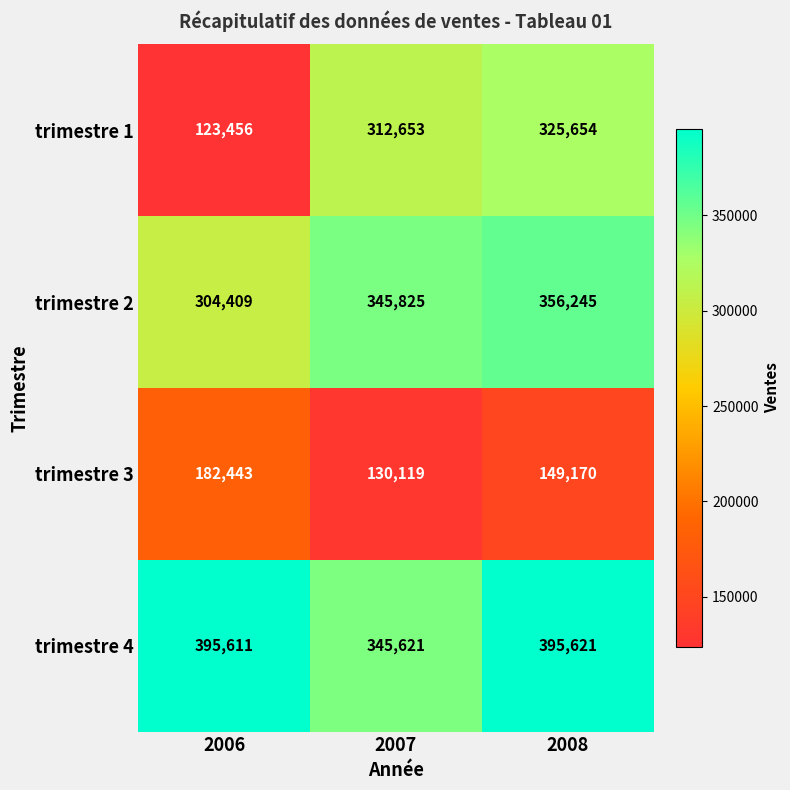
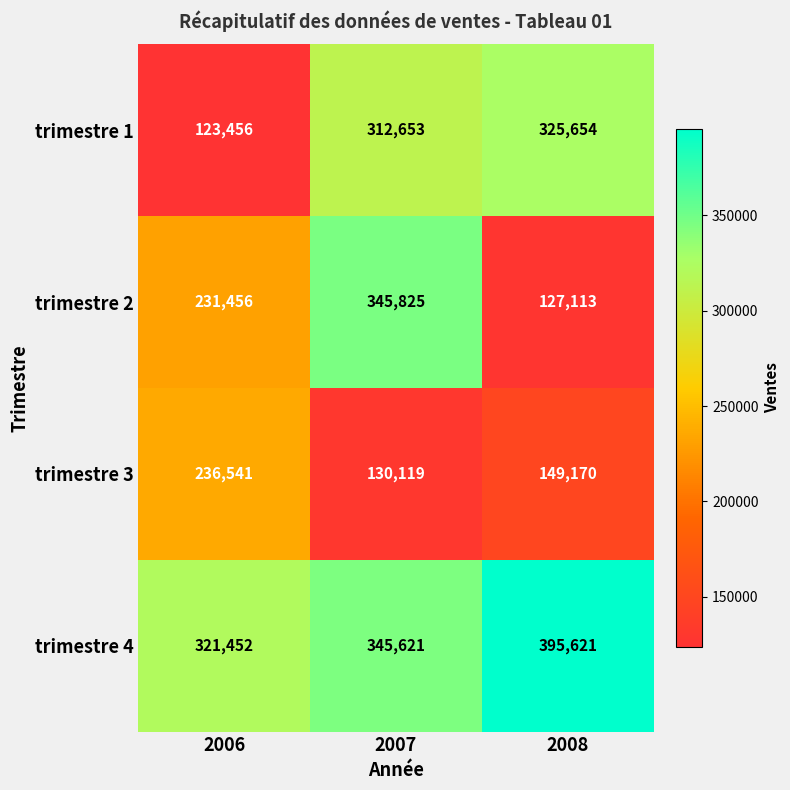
trimestre 2, 2006: 304,409 -> 231,456
trimestre 2, 2008: 356,245 -> 127,113
trimestre 3, 2006: 182,443 -> 236,541
trimestre 4, 2006: 395,611 -> 321,452
